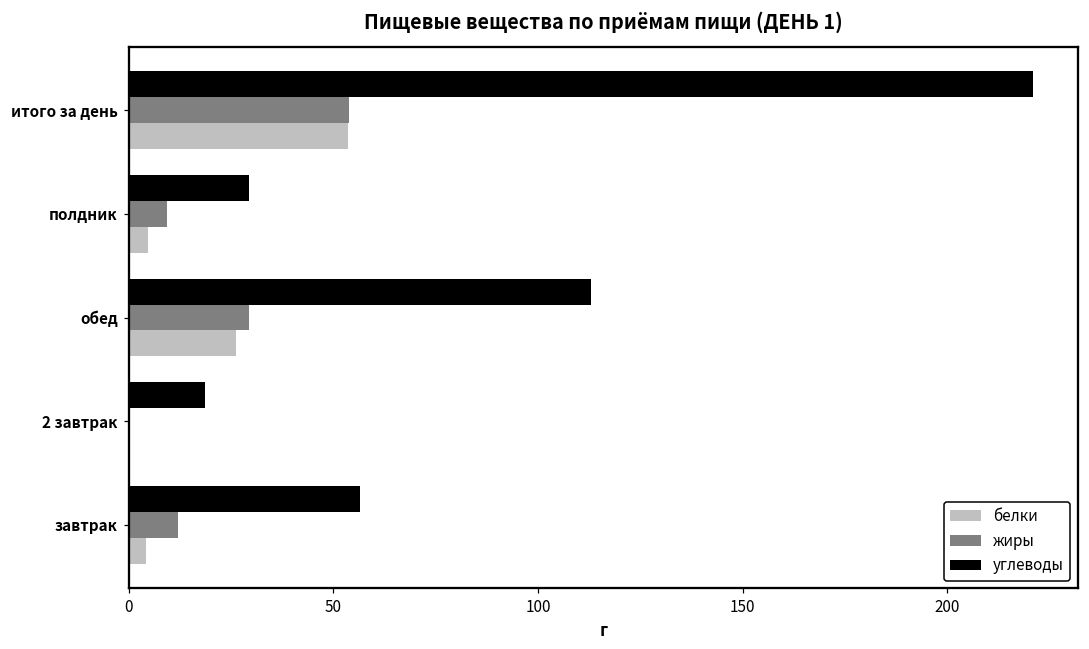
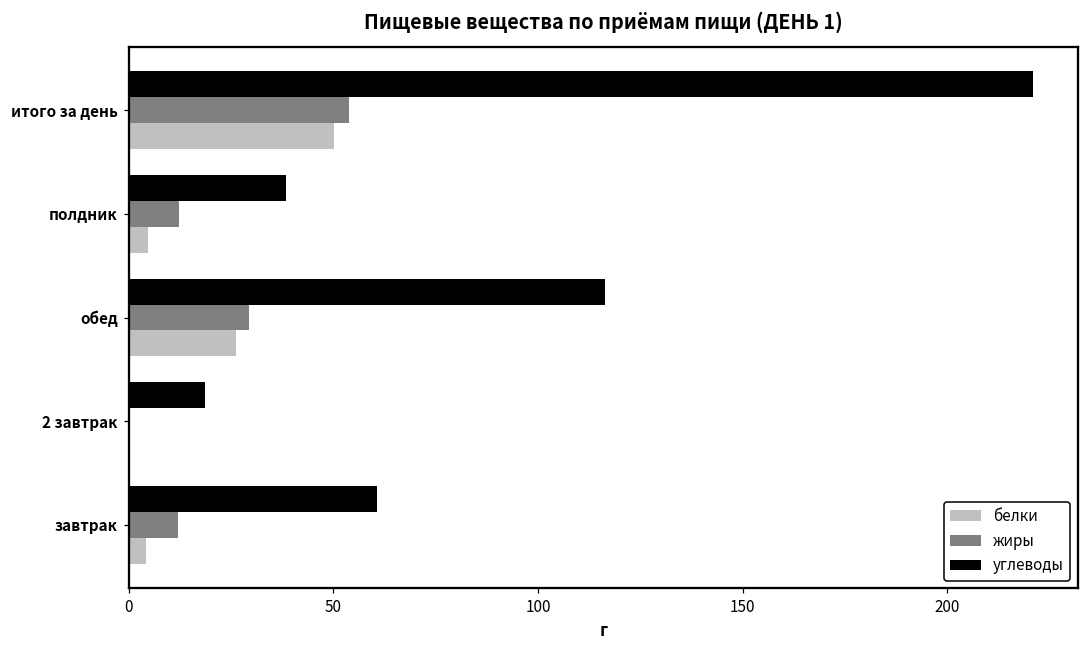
белки, итого за день: 54 -> 50
углеводы, полдник: 29 -> 38
жиры, полдник: 10 -> 12
углеводы, обед: 113 -> 116
углеводы, завтрак: 57 -> 61
